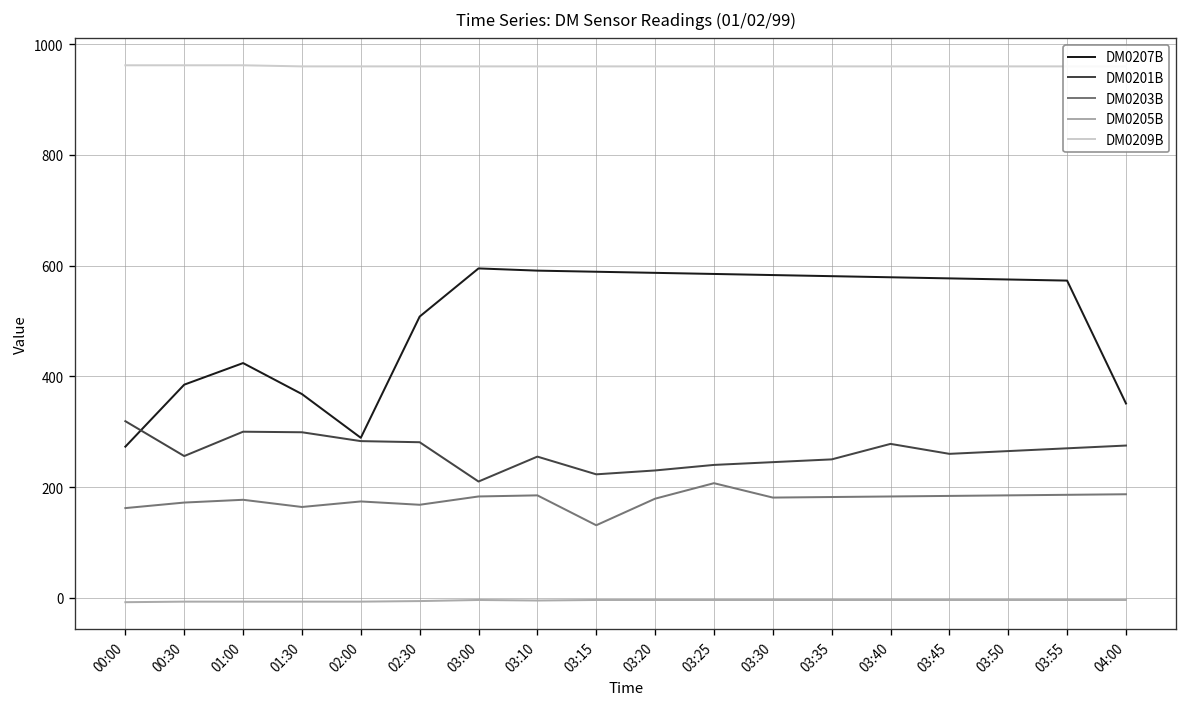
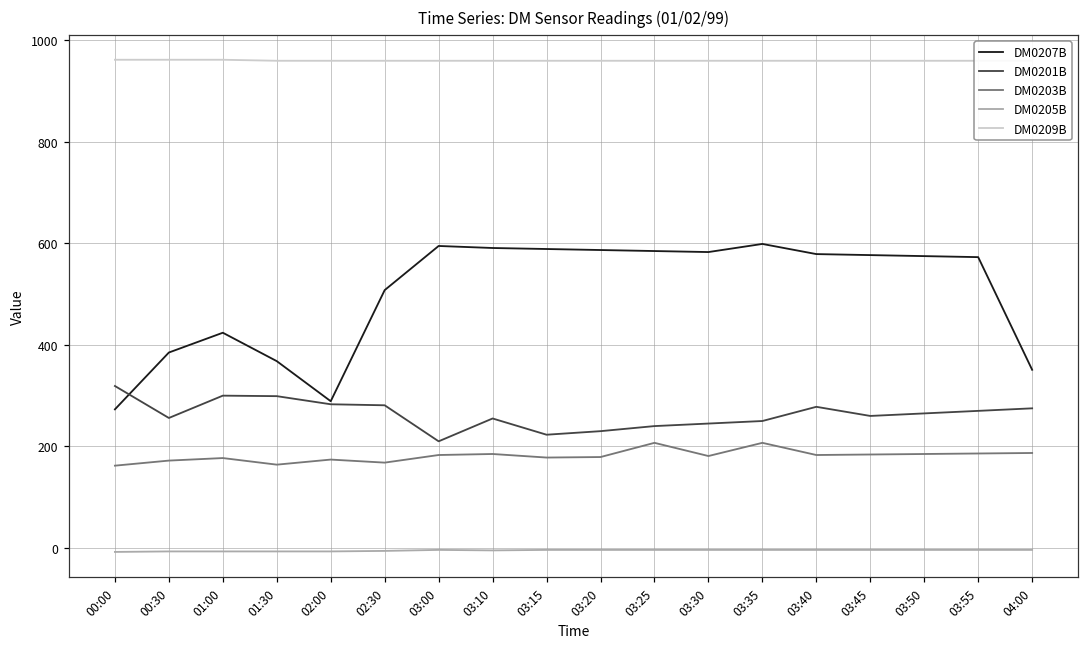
DM0203B, 03:15: 130 -> 180
DM0207B, 03:35: 580 -> 600
DM0203B, 03:35: 180 -> 210
